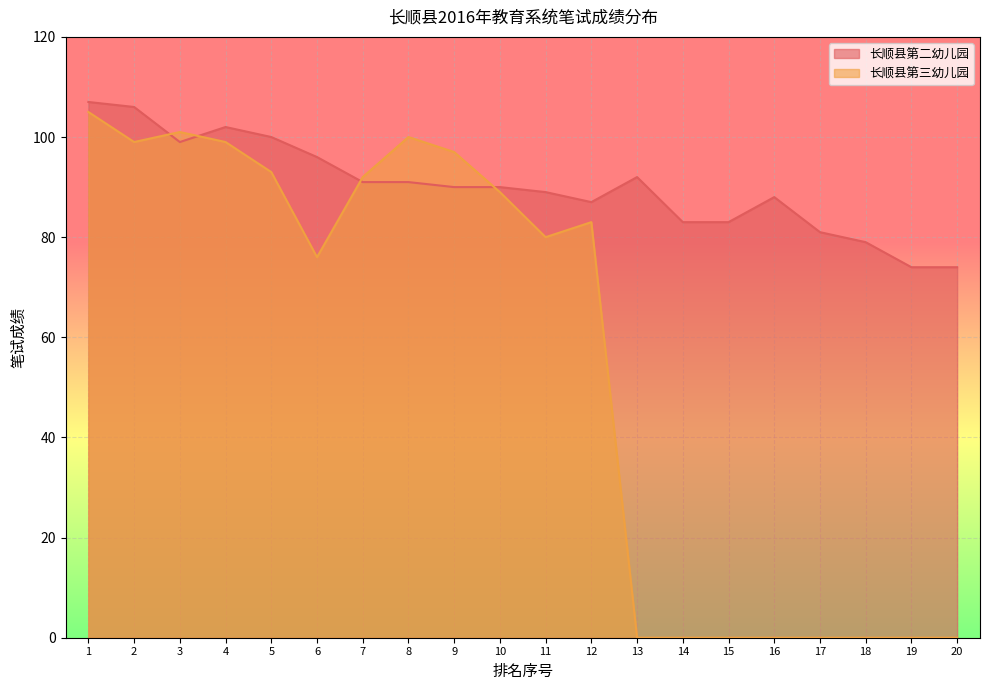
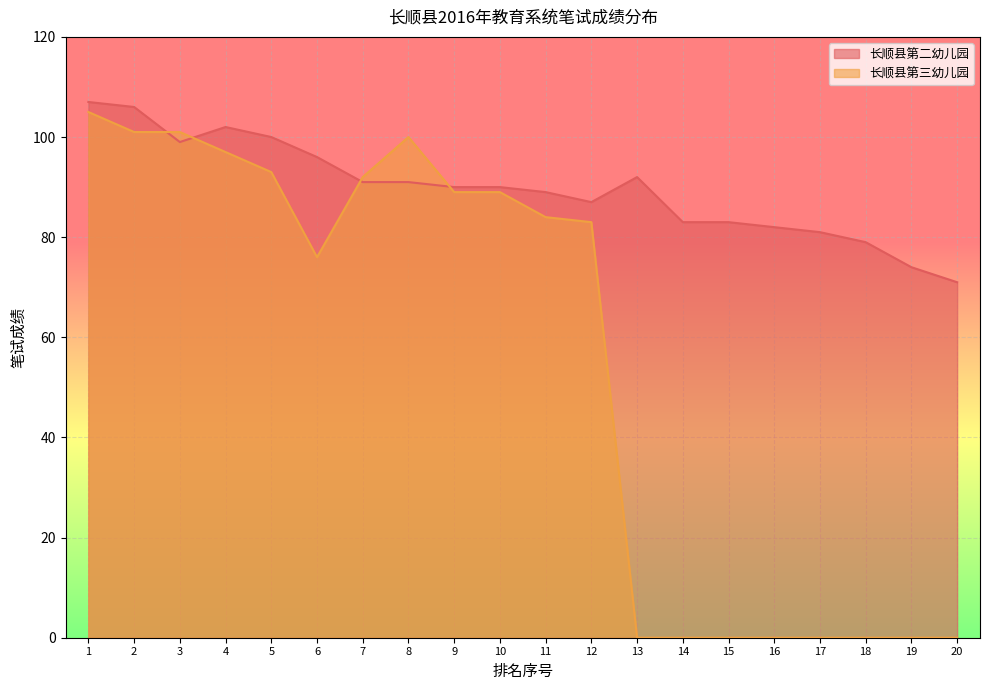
长顺县第三幼儿园, 2: 99 -> 101
长顺县第三幼儿园, 4: 99 -> 97
长顺县第三幼儿园, 9: 97 -> 89
长顺县第三幼儿园, 11: 80 -> 84
长顺县第二幼儿园, 16: 88 -> 82
长顺县第二幼儿园, 20: 74 -> 71
